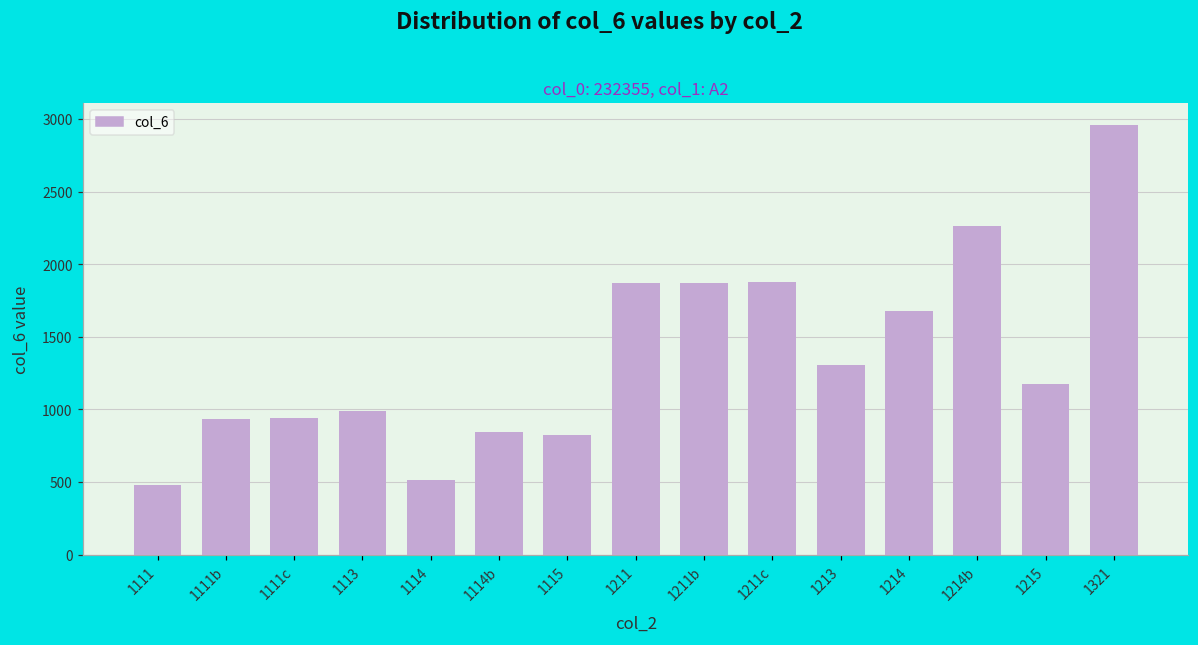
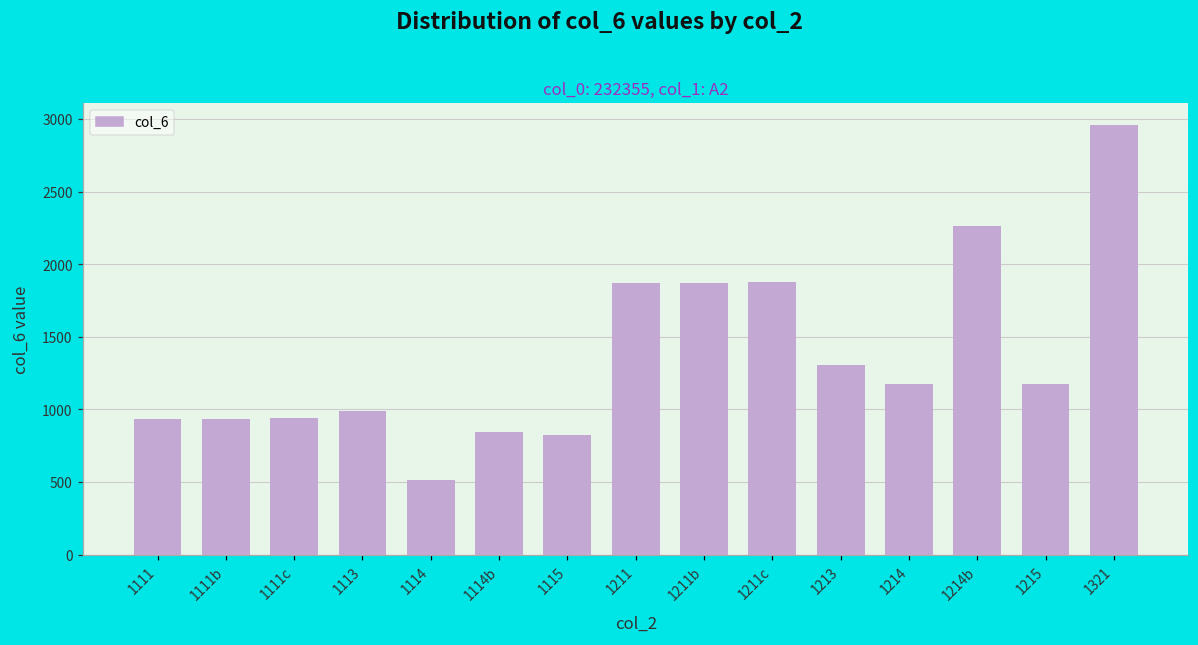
1111: 480 -> 930
1214: 1680 -> 1180
